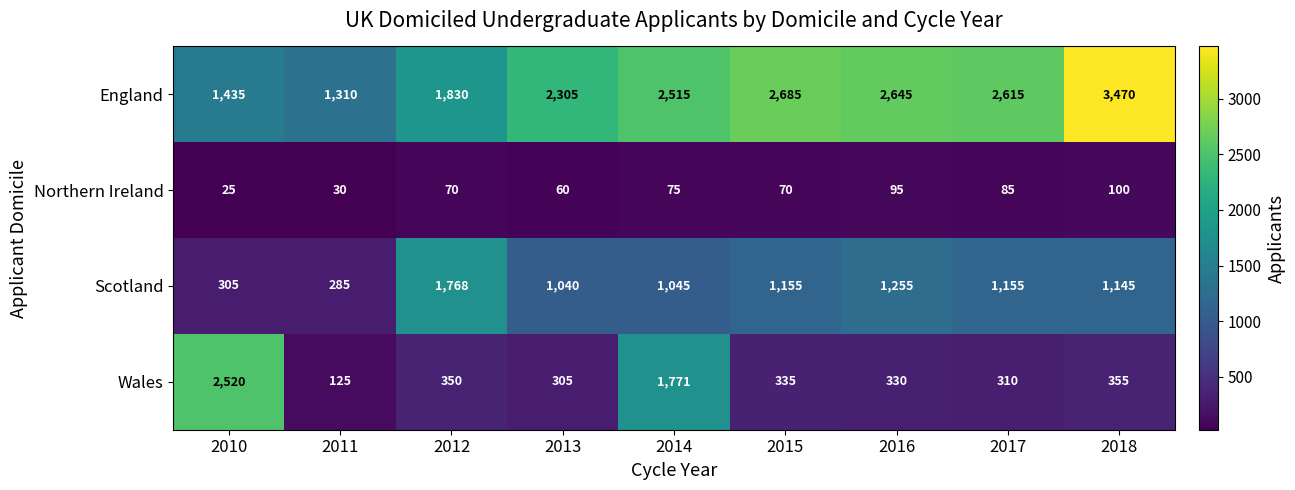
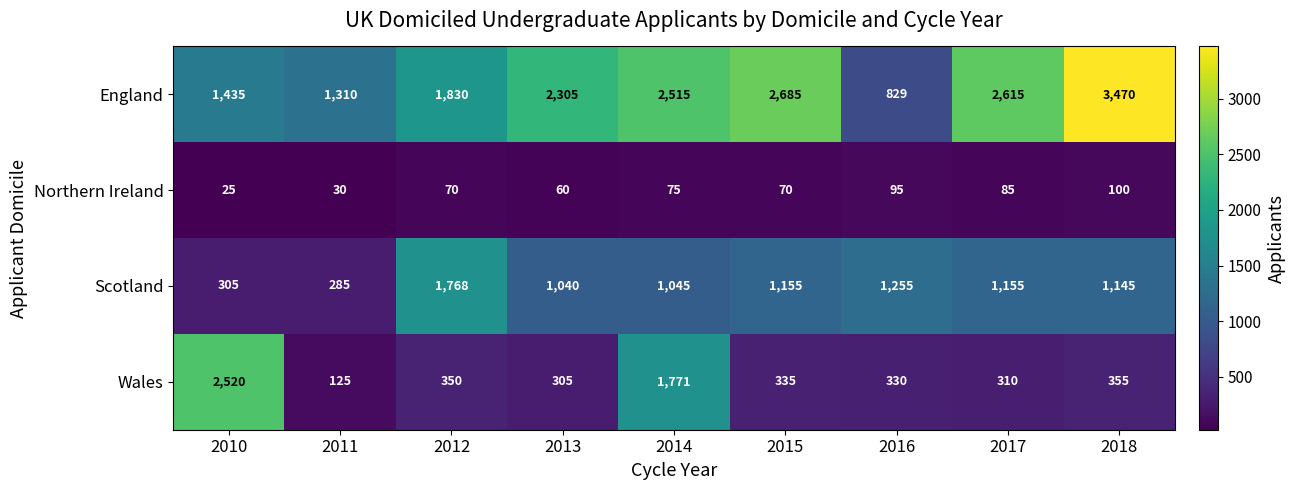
England, 2016: 2,645 -> 829
